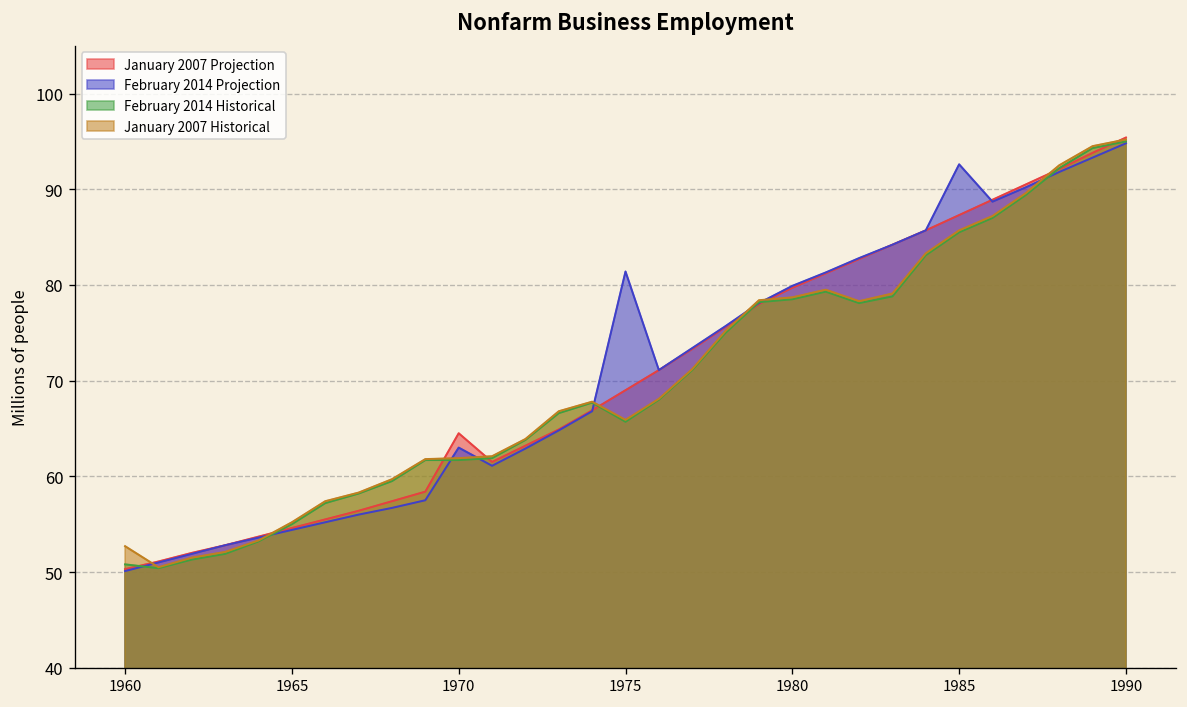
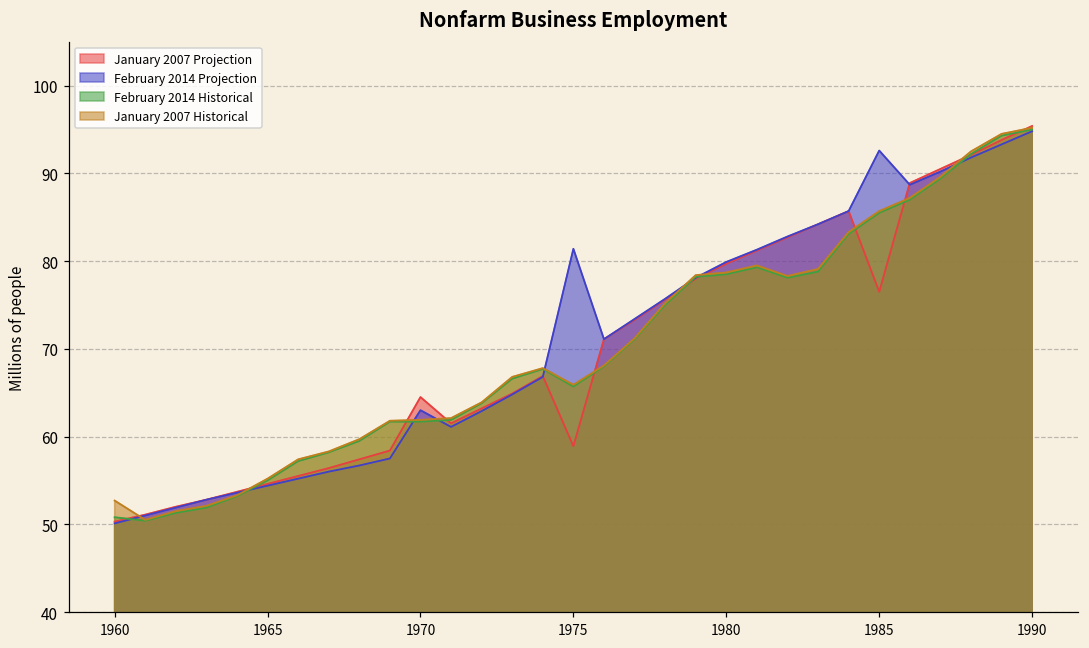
January 2007 Projection, 1975: 69 -> 59
January 2007 Projection, 1985: 87 -> 77
